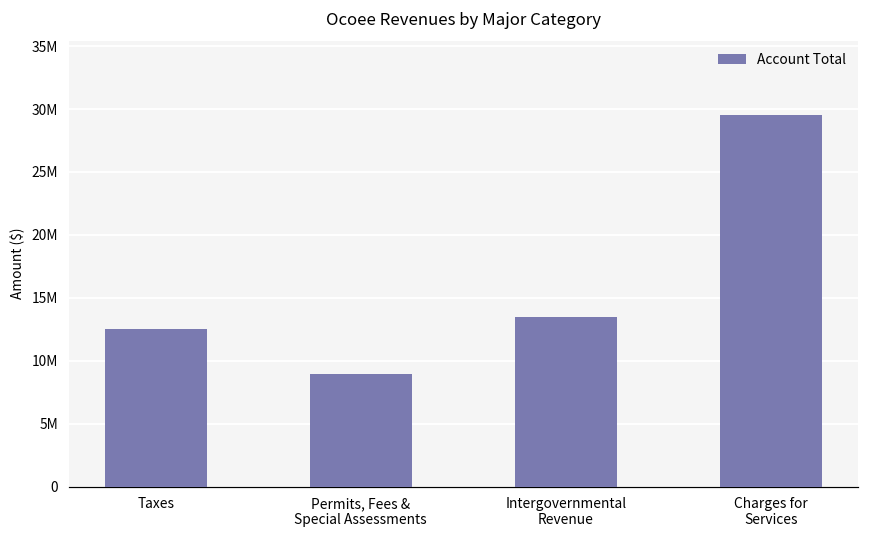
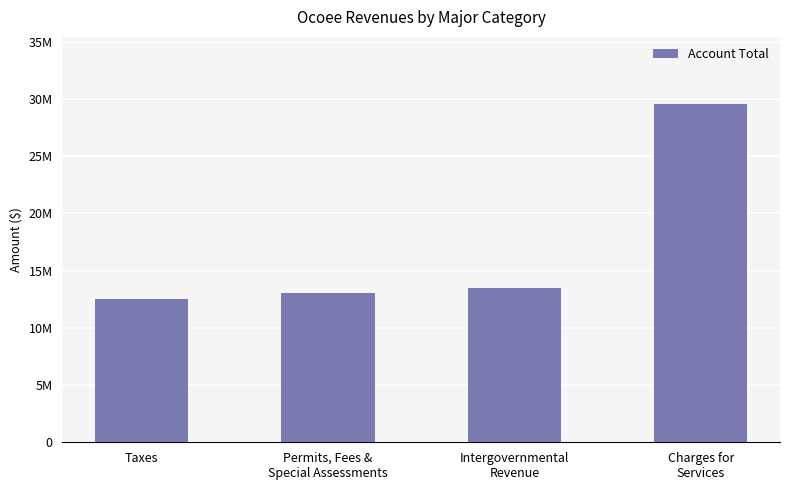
Permits, Fees & Special Assessments: 8900000 -> 13000000
